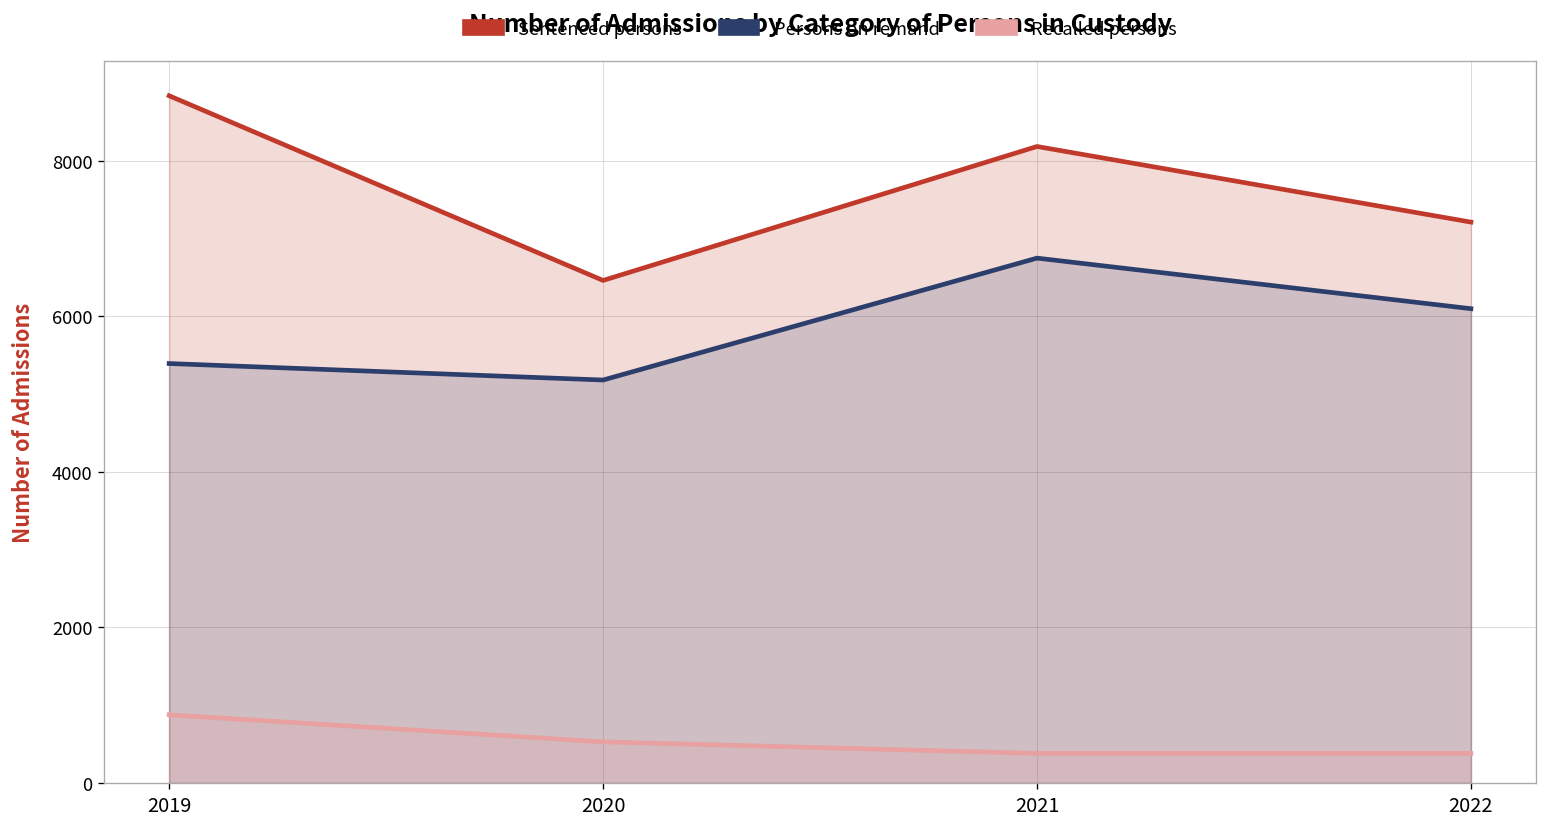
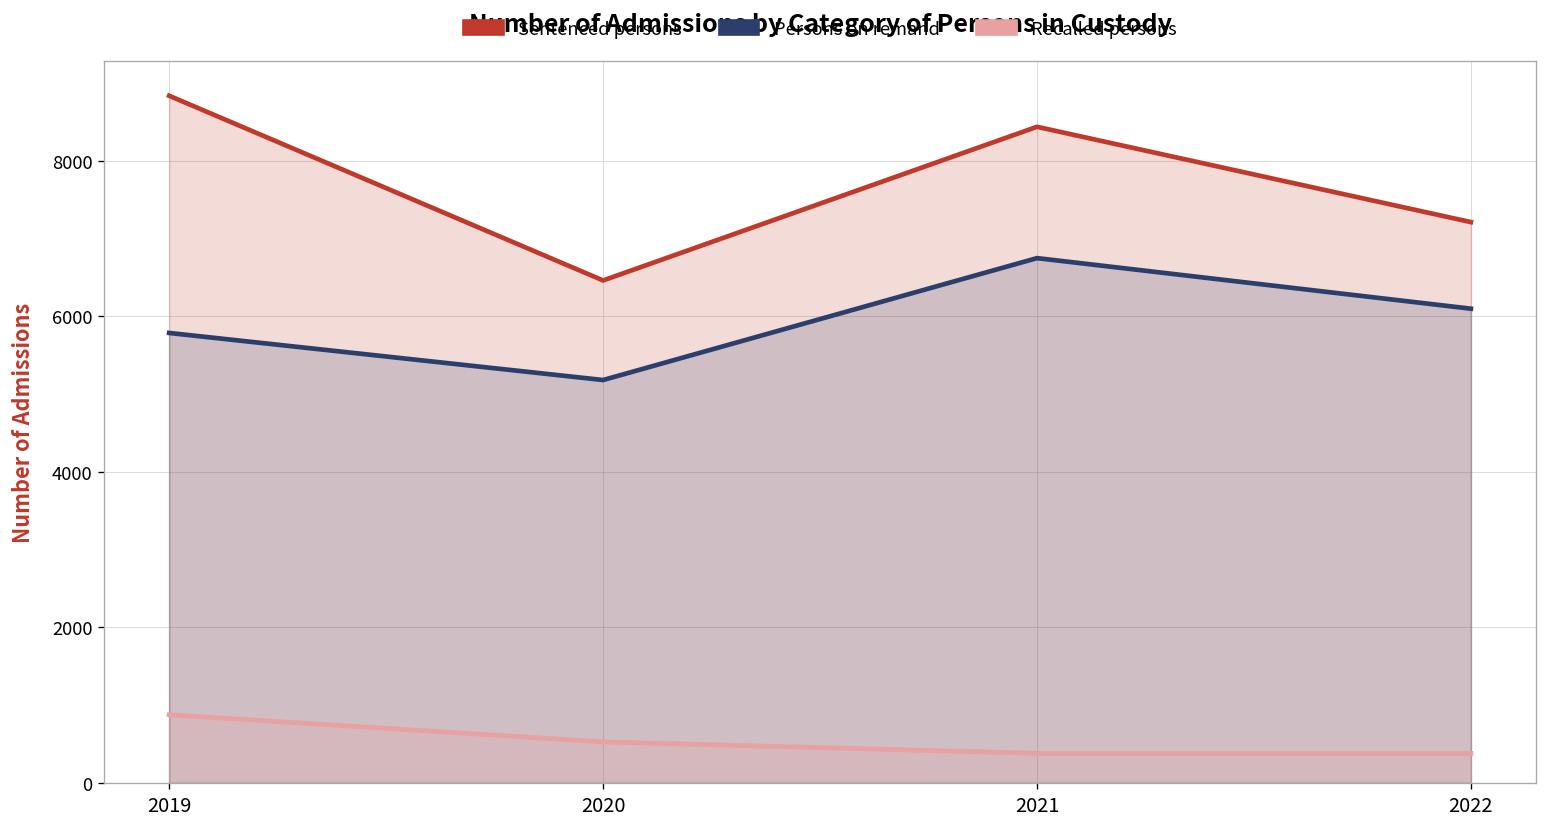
Persons on remand, 2019: 5400 -> 5800
Sentenced persons, 2021: 8200 -> 8400
